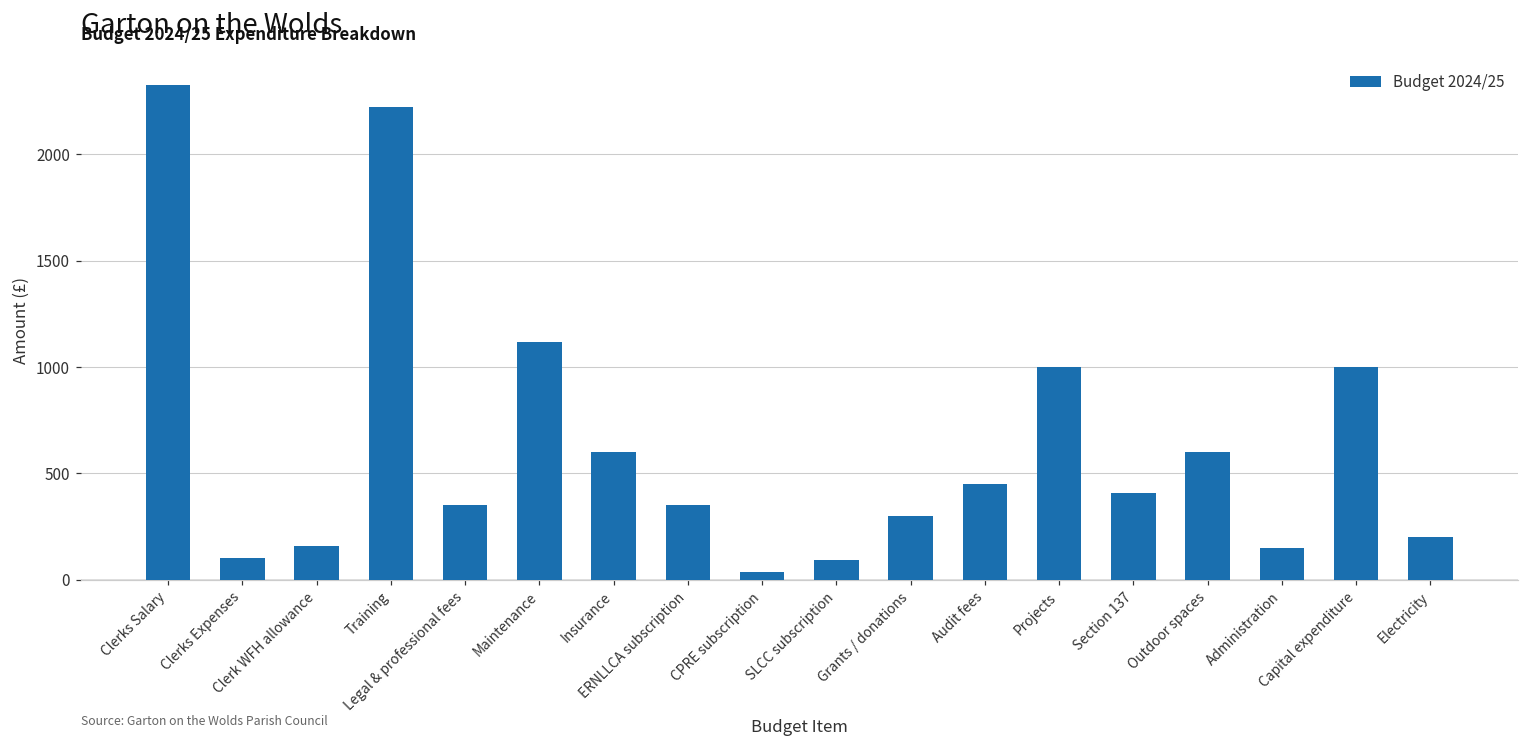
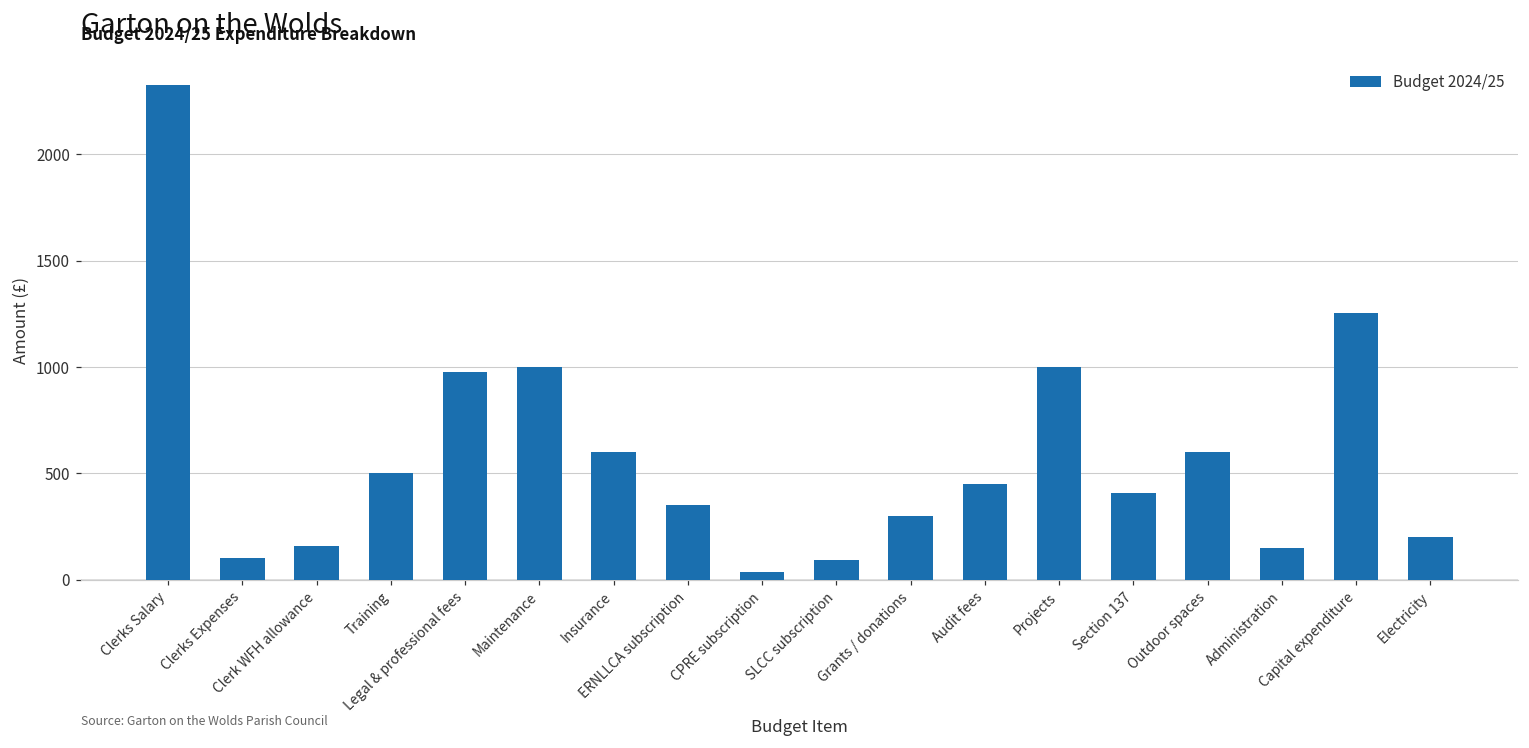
Training: 2220 -> 500
Legal & professional fees: 350 -> 980
Maintenance: 1120 -> 1000
Capital expenditure: 1000 -> 1260
